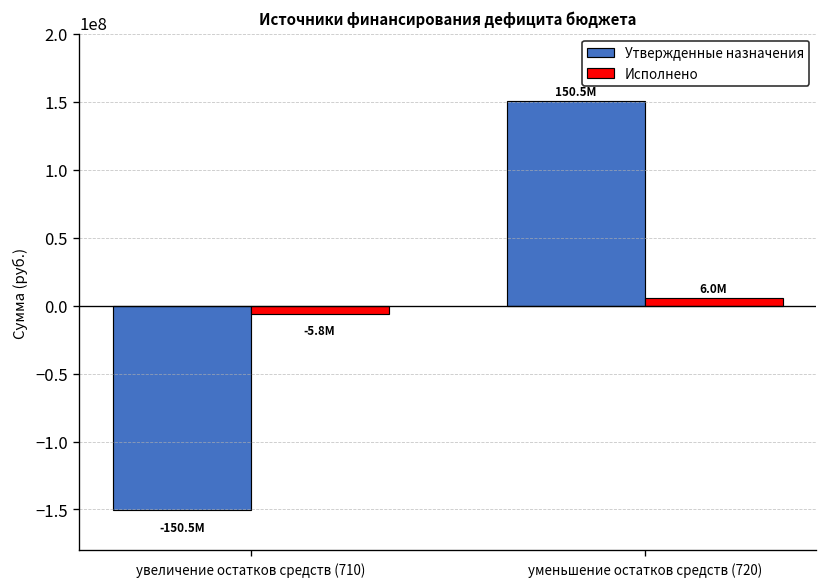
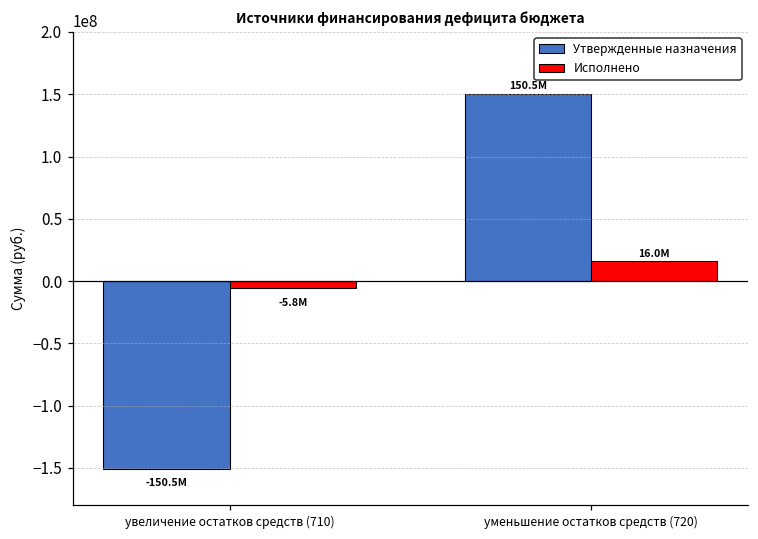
Исполнено, уменьшение остатков средств (720): 6.0M -> 16.0M
